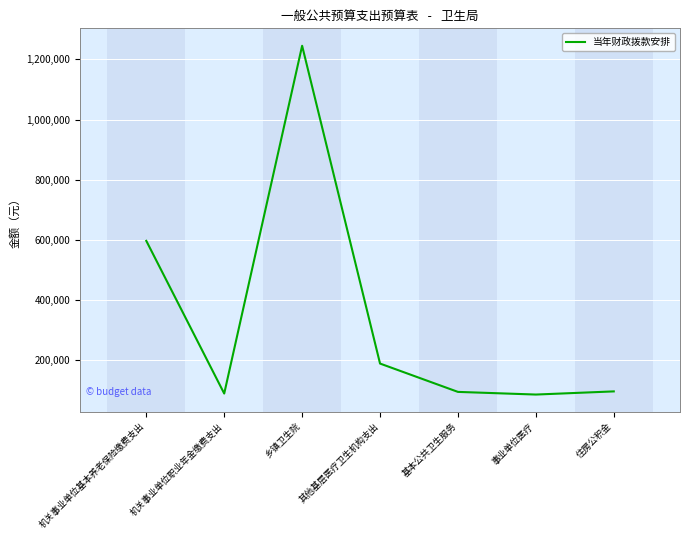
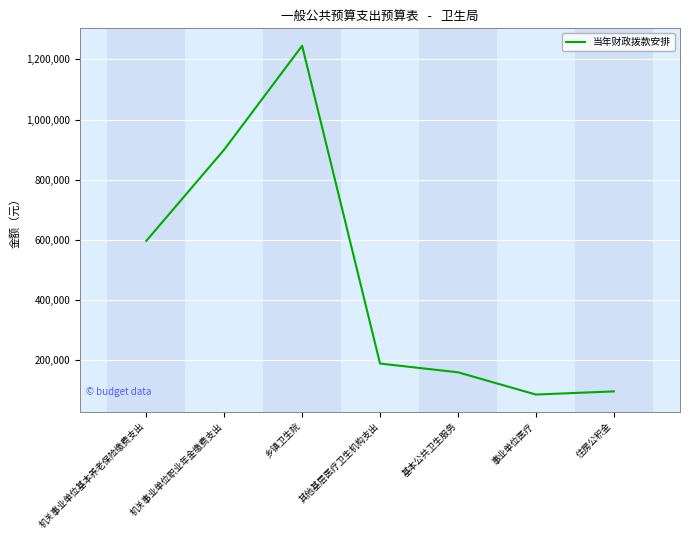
机关事业单位职业年金缴费支出: 90,000 -> 900,000
基本公共卫生服务: 100,000 -> 160,000
